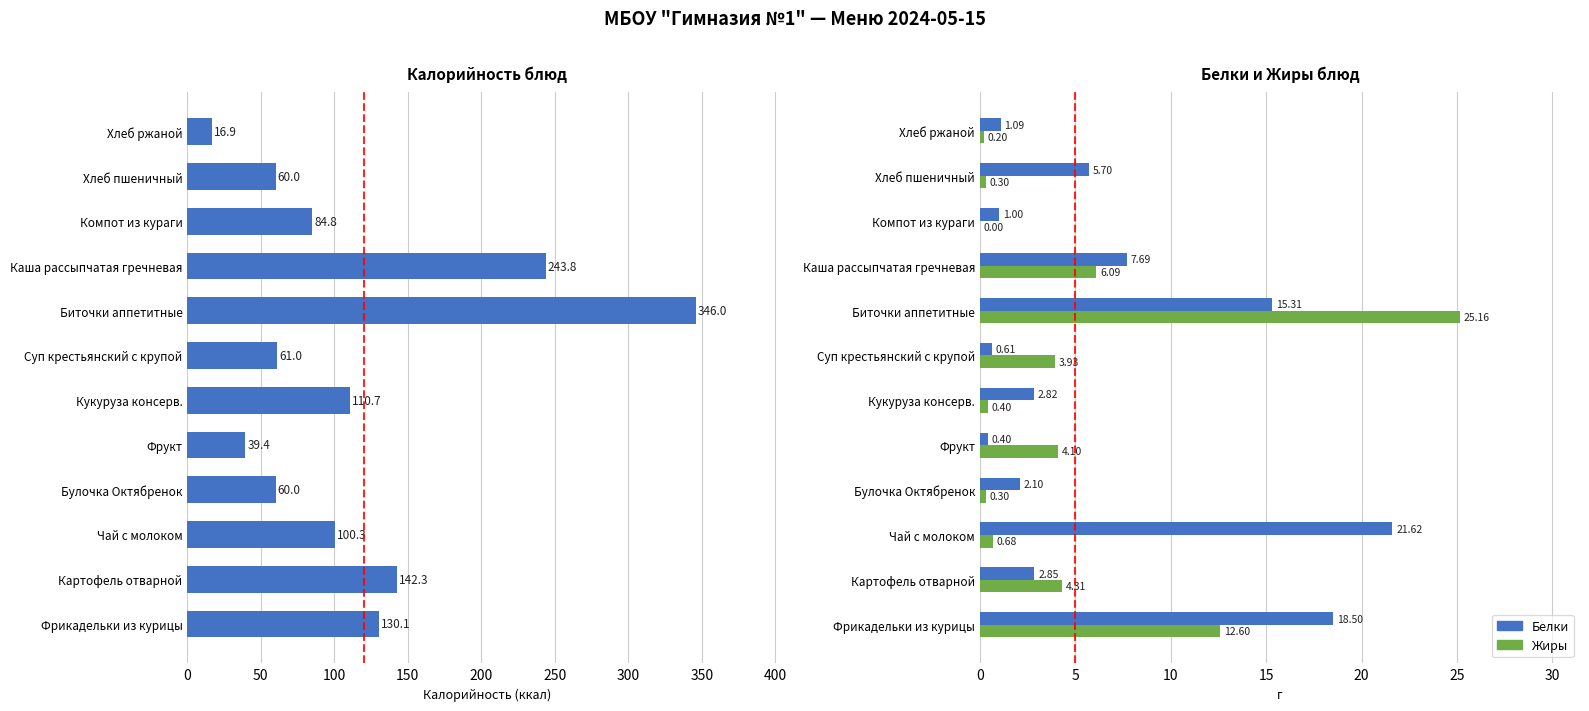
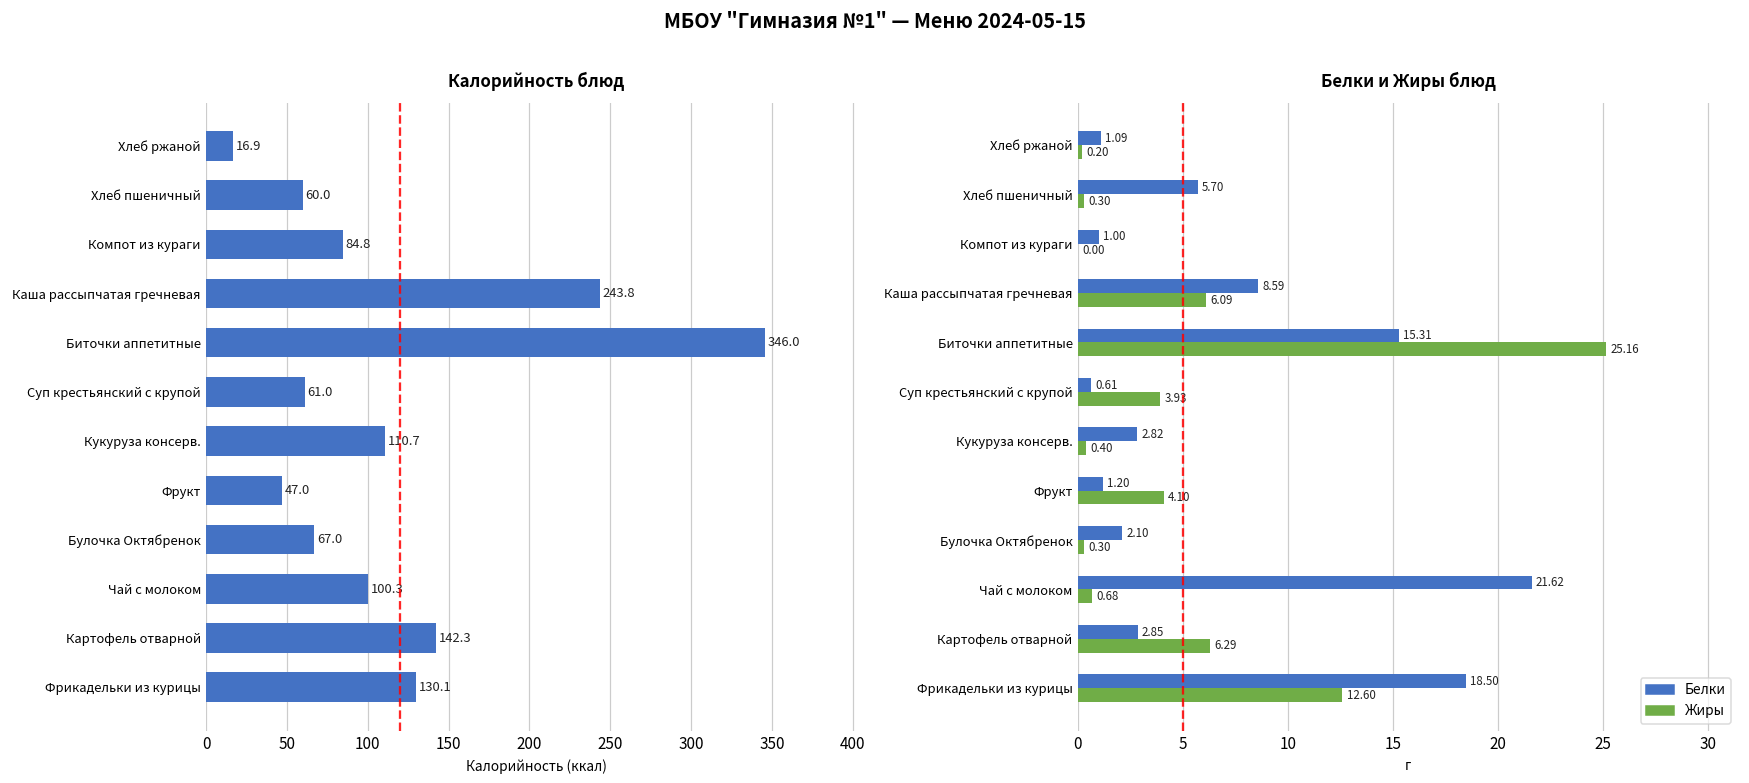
Калорийность блюд, Фрукт: 39.4 -> 47.0
Калорийность блюд, Булочка Октябренок: 60.0 -> 67.0
Белки и Жиры блюд, Белки, Каша рассыпчатая гречневая: 7.69 -> 8.59
Белки и Жиры блюд, Белки, Фрукт: 0.40 -> 1.20
Белки и Жиры блюд, Жиры, Картофель отварной: 4.31 -> 6.29
